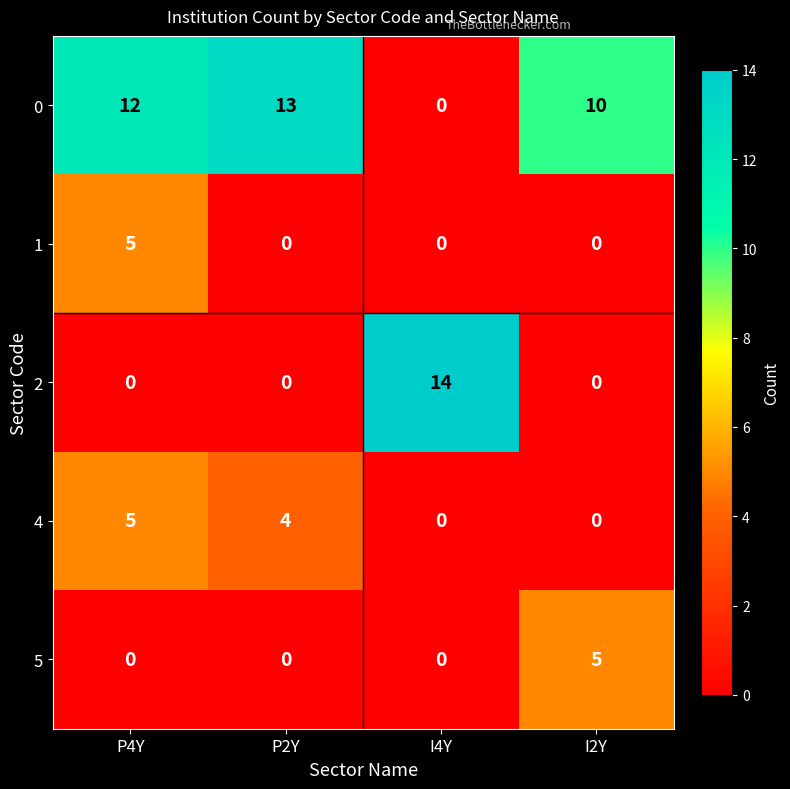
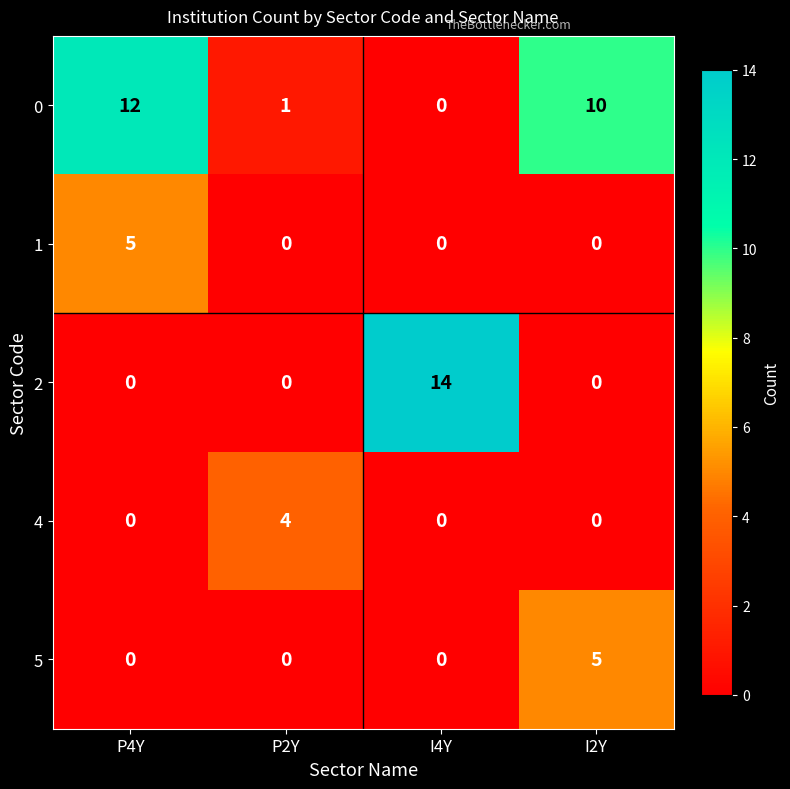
0, P2Y: 13 -> 1
4, P4Y: 5 -> 0
